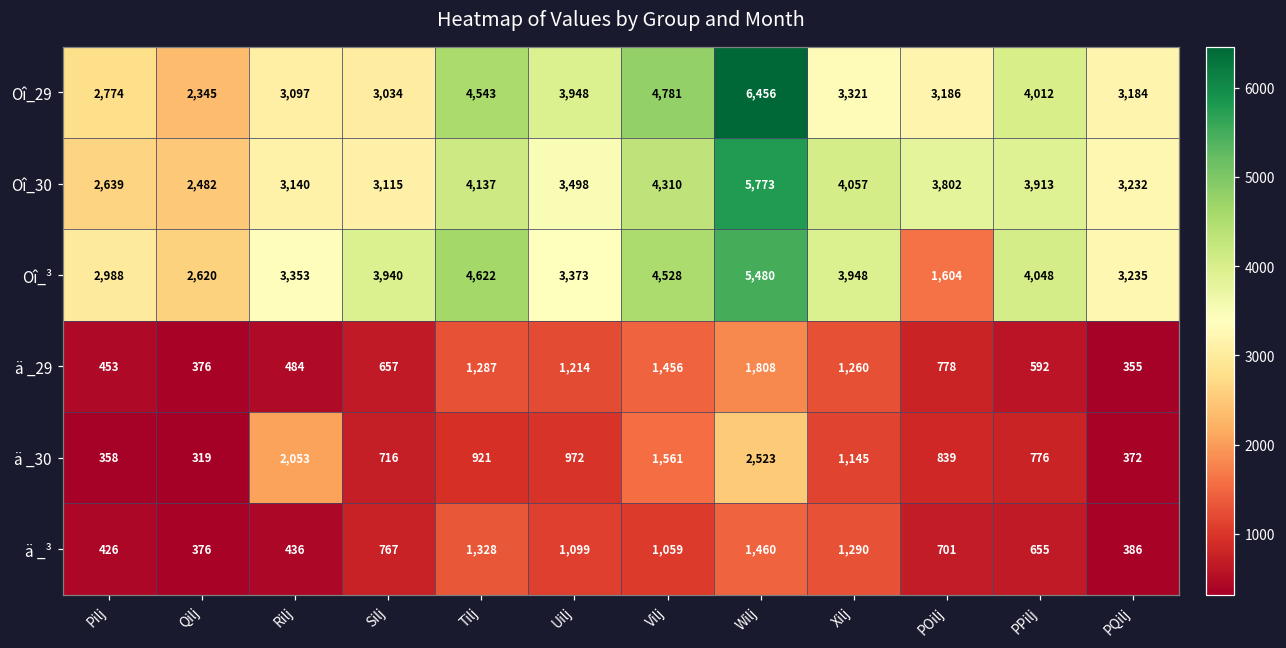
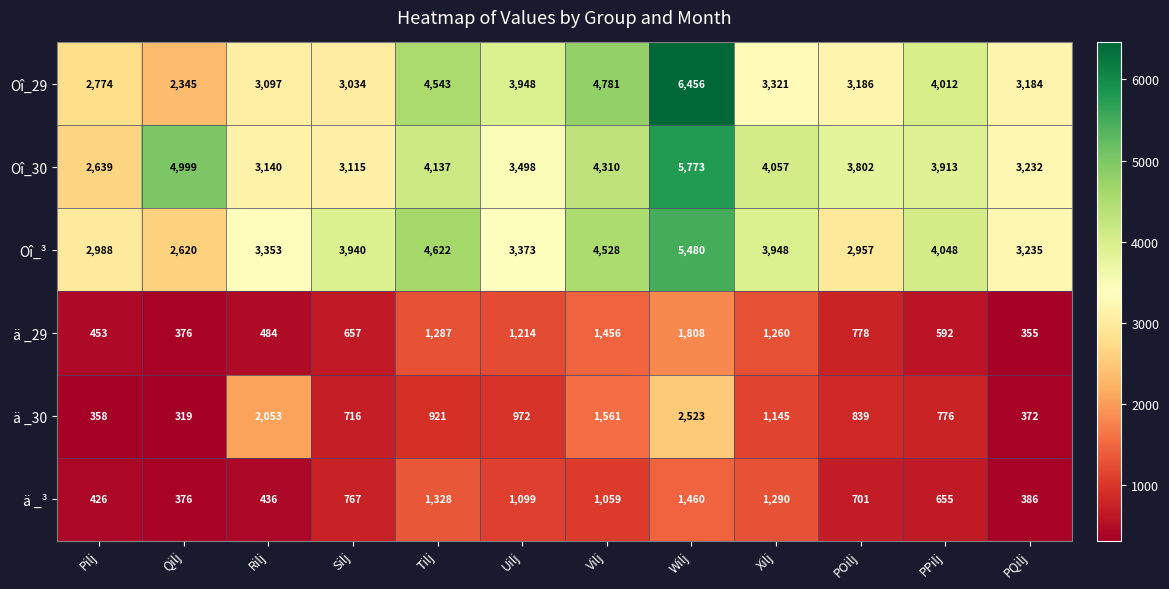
Oî_30, Qilj: 2,482 -> 4,999
Oî_³, POilj: 1,604 -> 2,957
